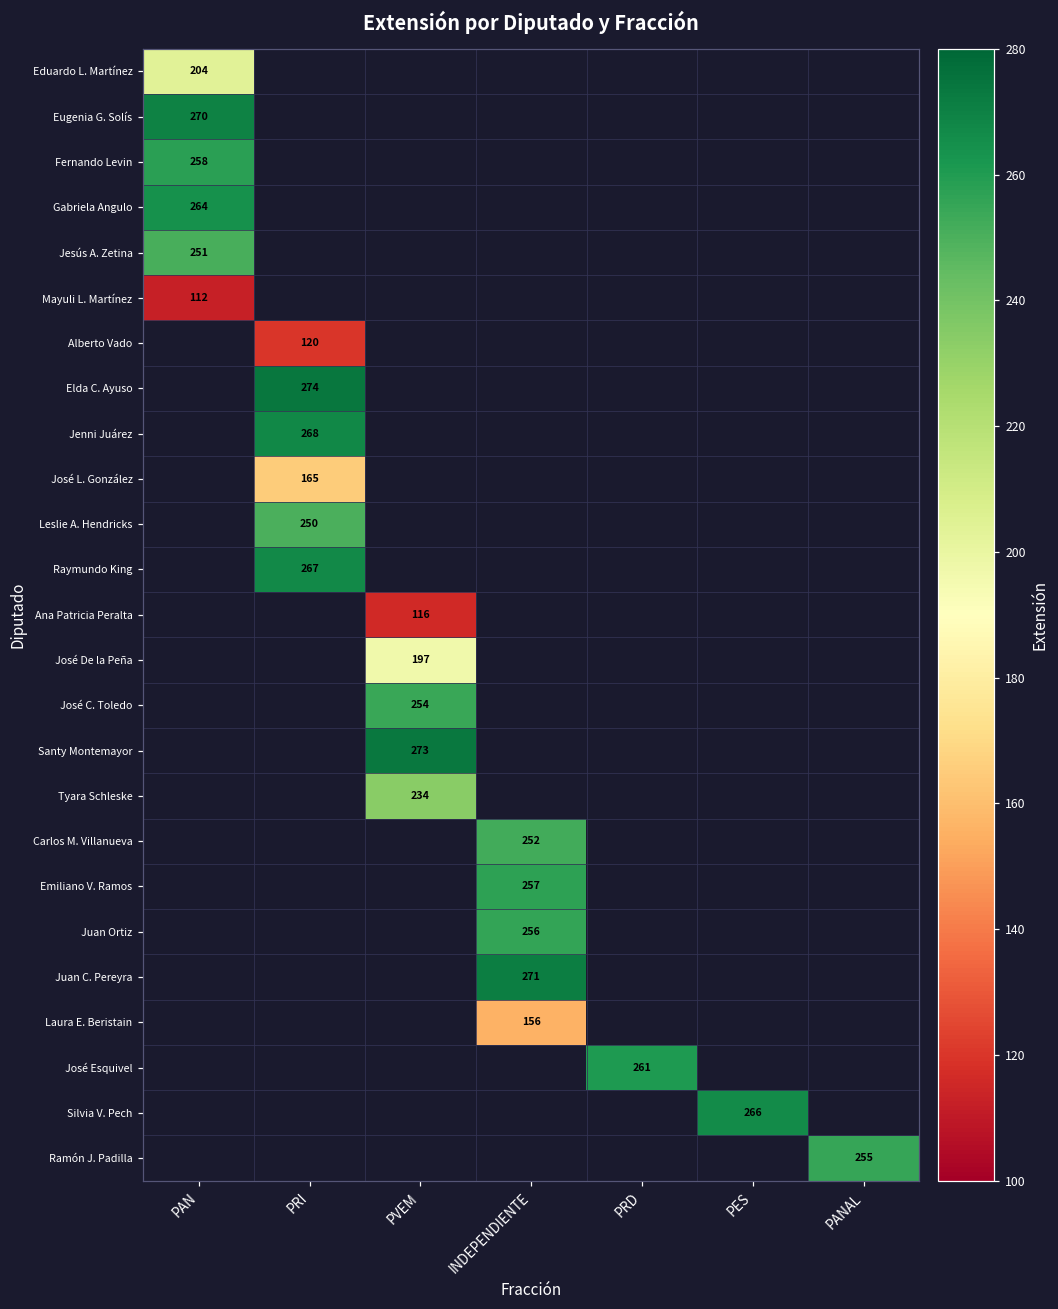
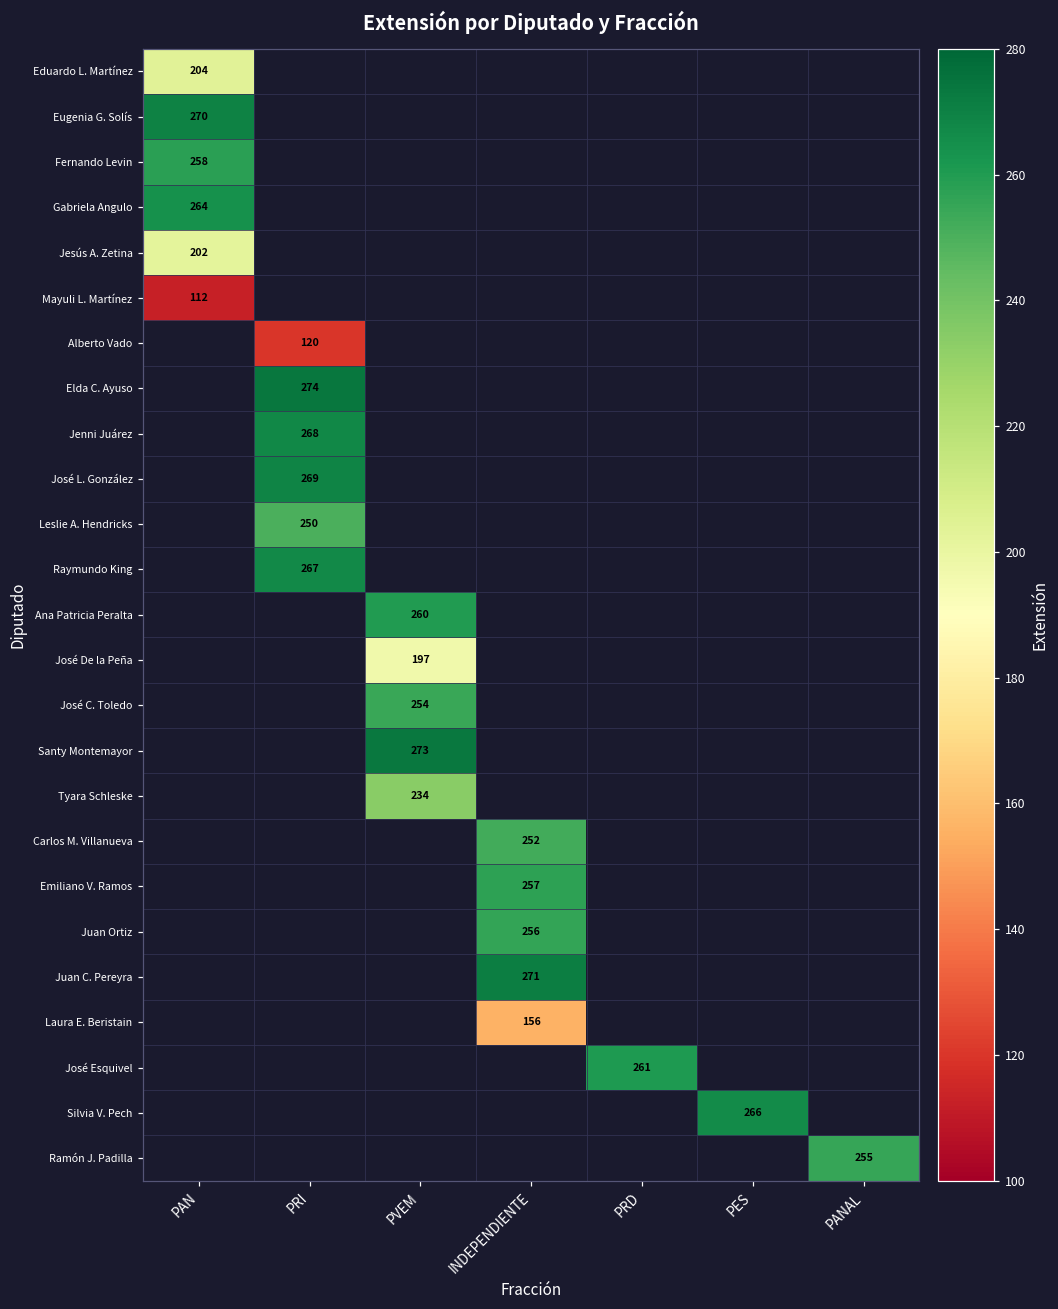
Jesús A. Zetina, PAN: 251 -> 202
José L. González, PRI: 165 -> 269
Ana Patricia Peralta, PVEM: 116 -> 260
